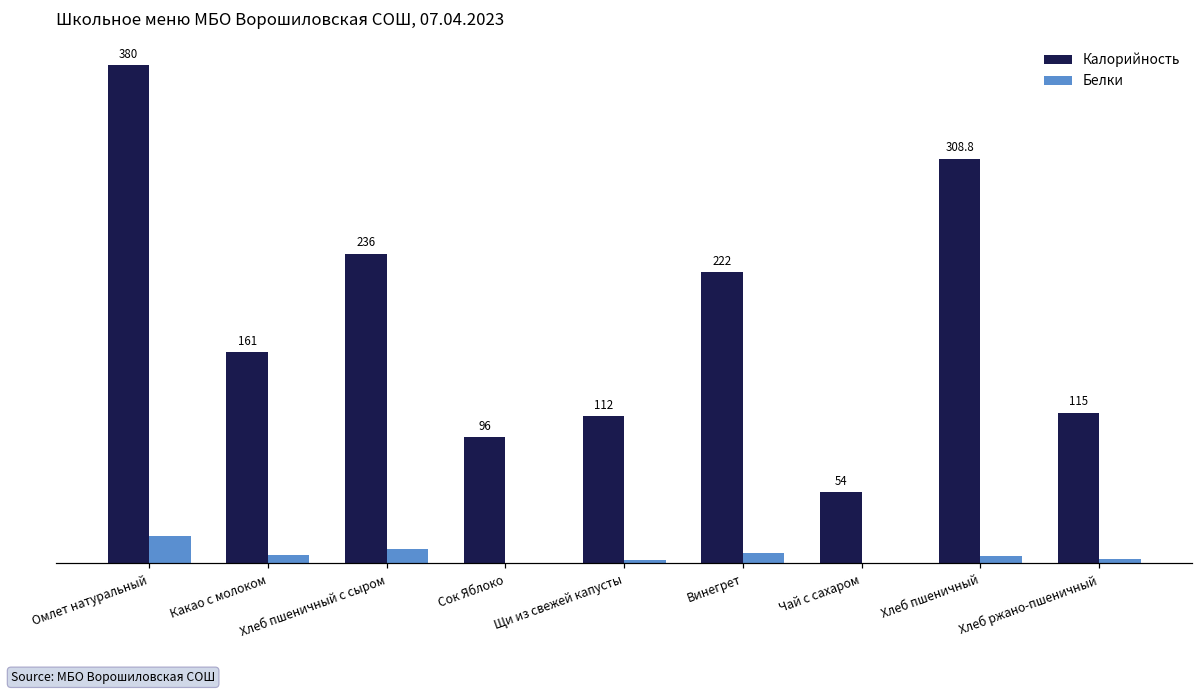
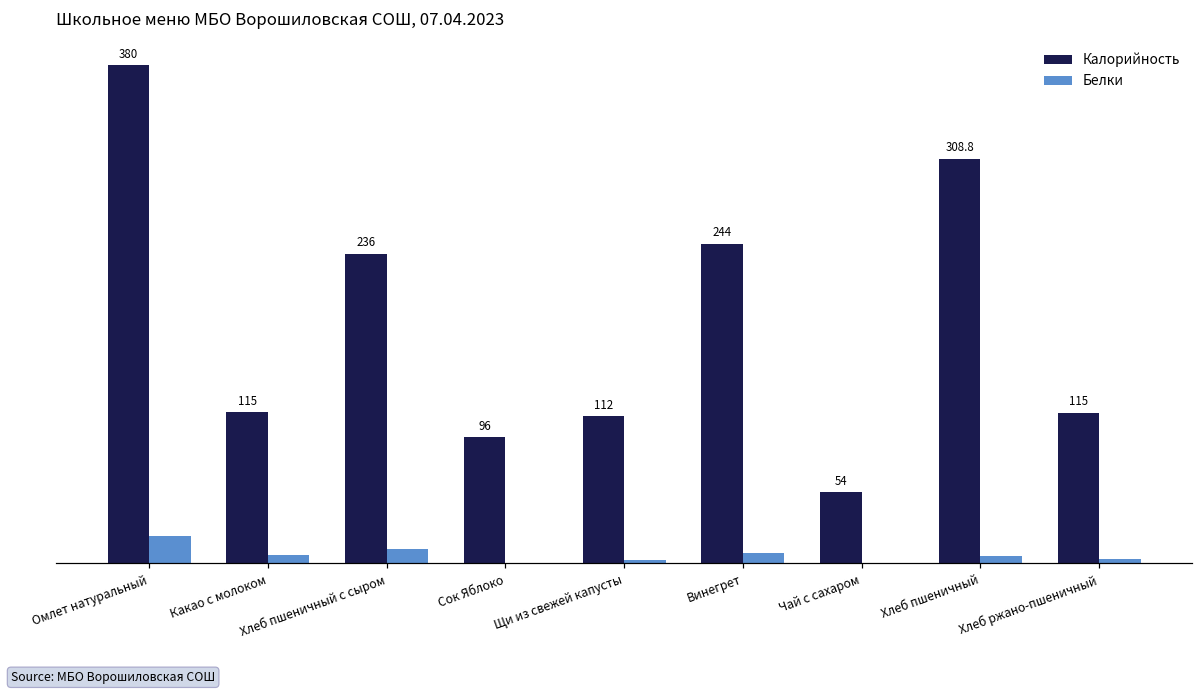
Калорийность, Какао с молоком: 161 -> 115
Калорийность, Винегрет: 222 -> 244
